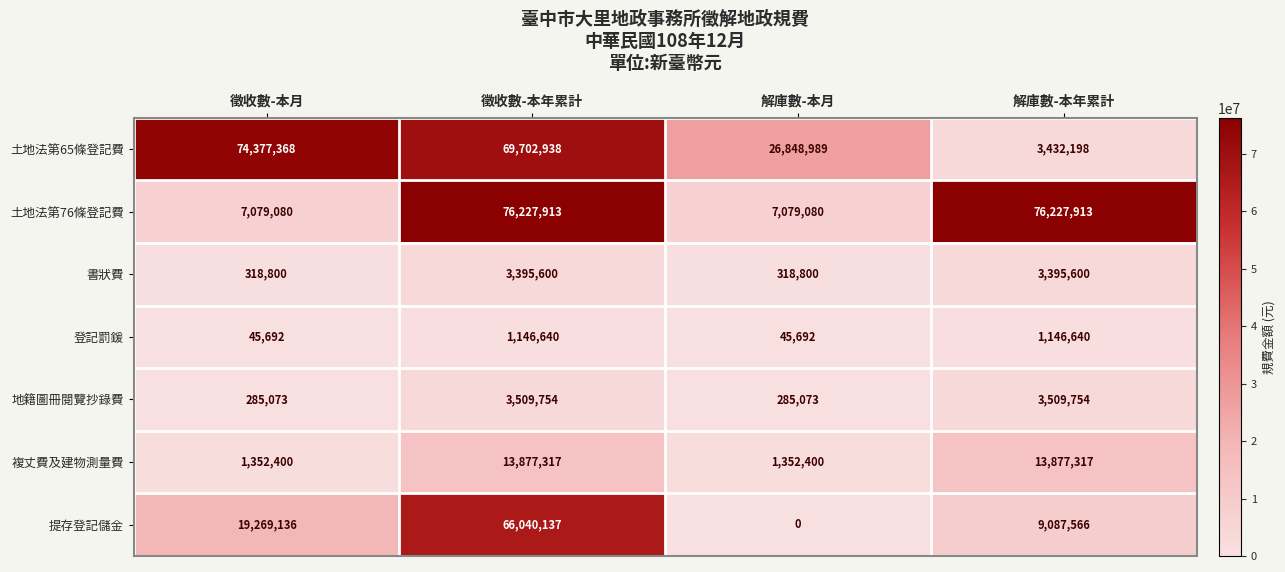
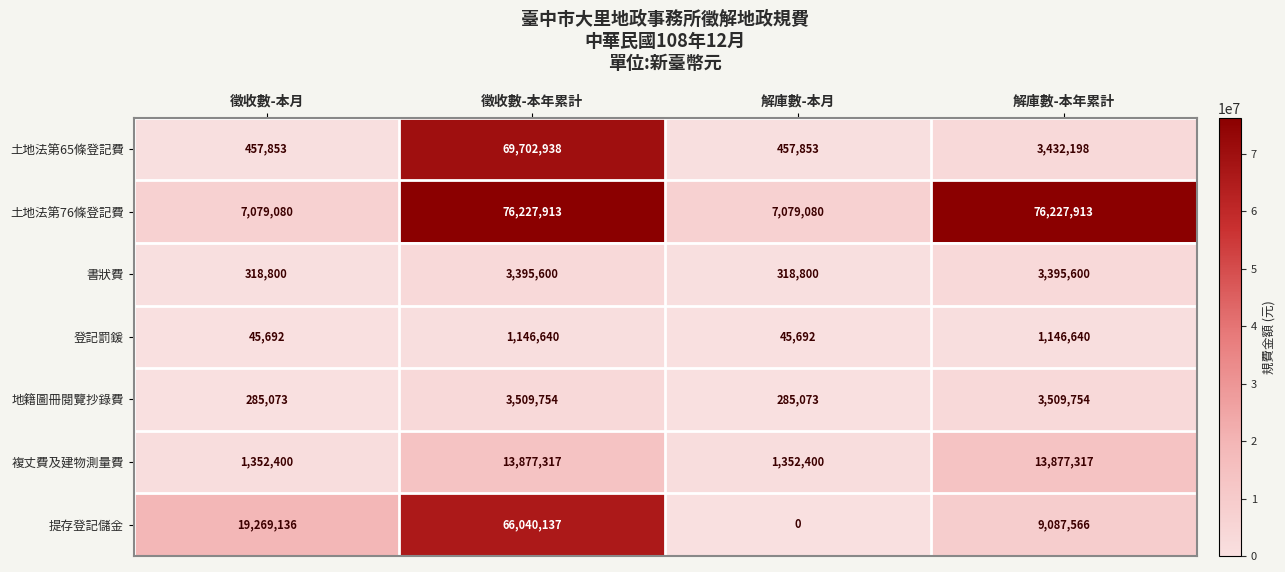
土地法第65條登記費, 徵收數-本月: 74,377,368 -> 457,853
土地法第65條登記費, 解庫數-本月: 26,848,989 -> 457,853
